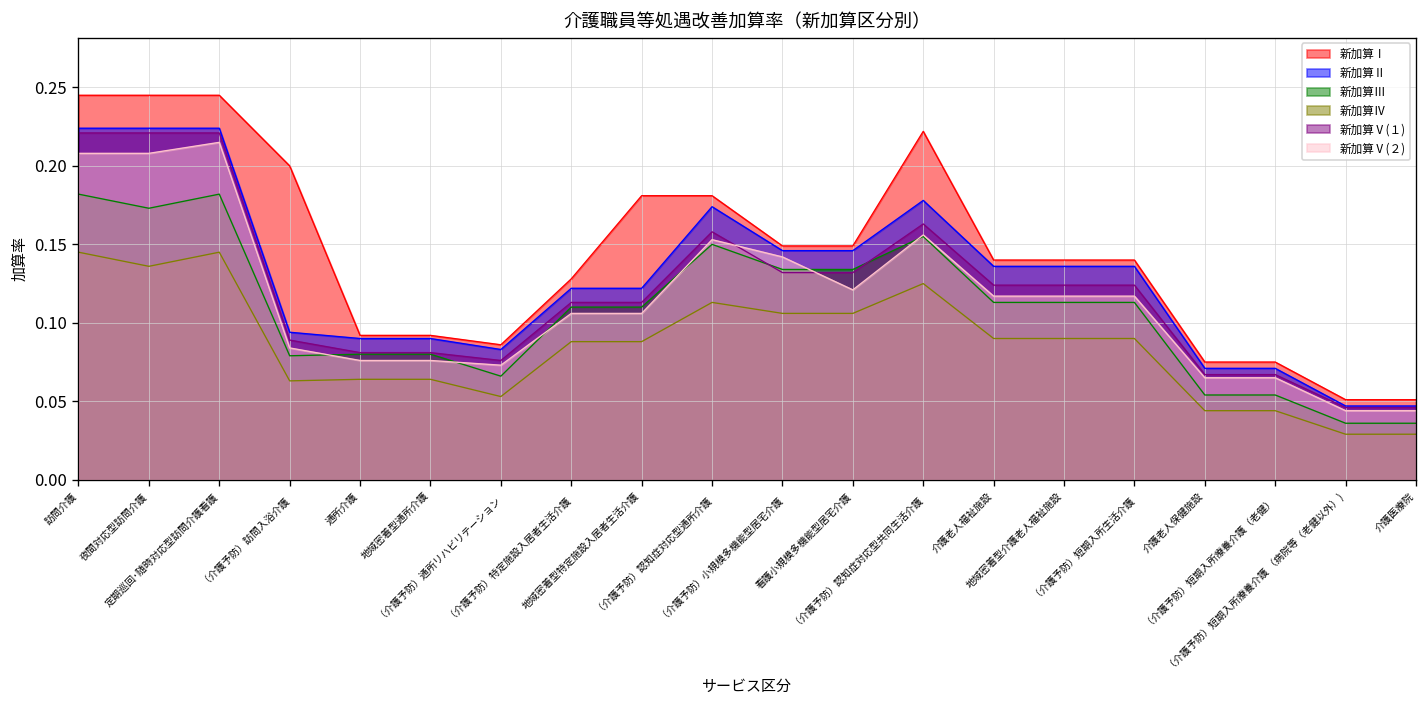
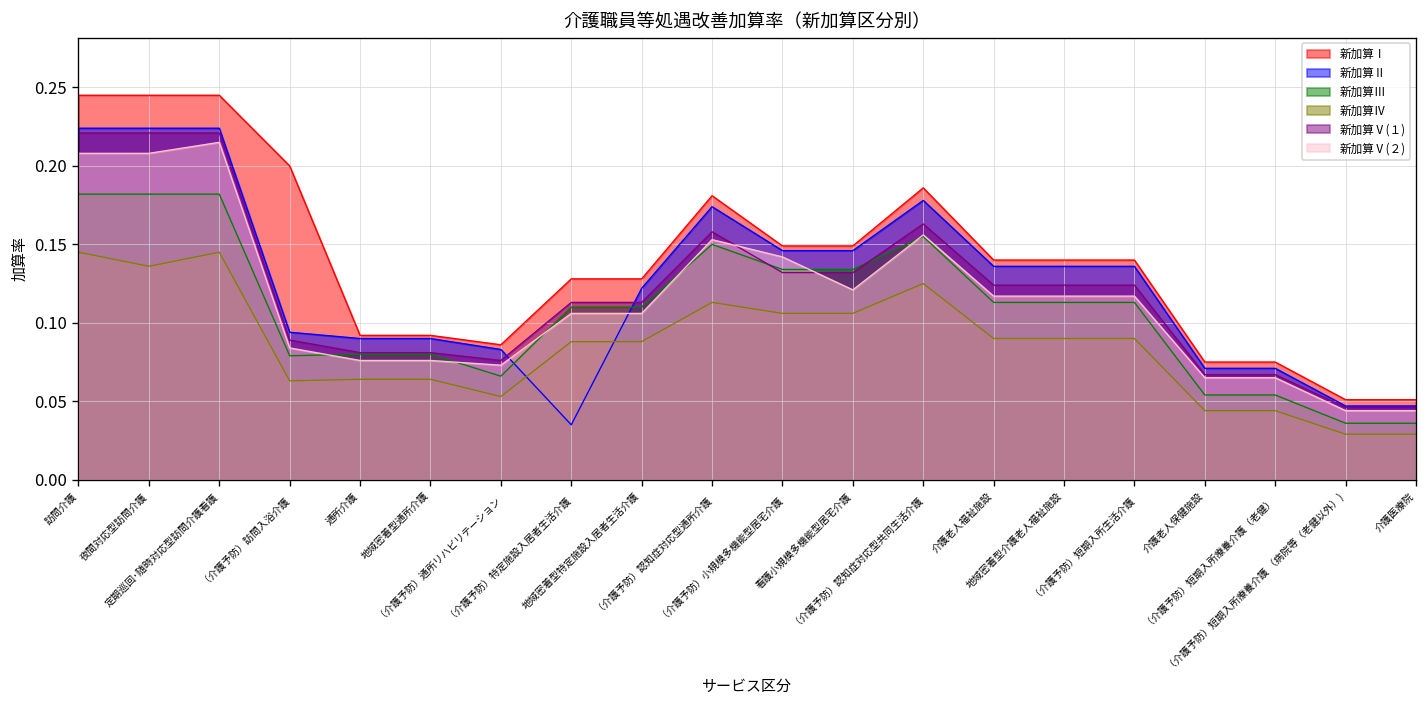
新加算Ⅲ, 夜間対応型訪問介護: 0.173 -> 0.182
新加算Ⅱ, （介護予防）特定施設入居者生活介護: 0.122 -> 0.035
新加算Ⅰ, 地域密着型特定施設入居者生活介護: 0.181 -> 0.128
新加算Ⅰ, （介護予防）認知症対応型共同生活介護: 0.222 -> 0.186
